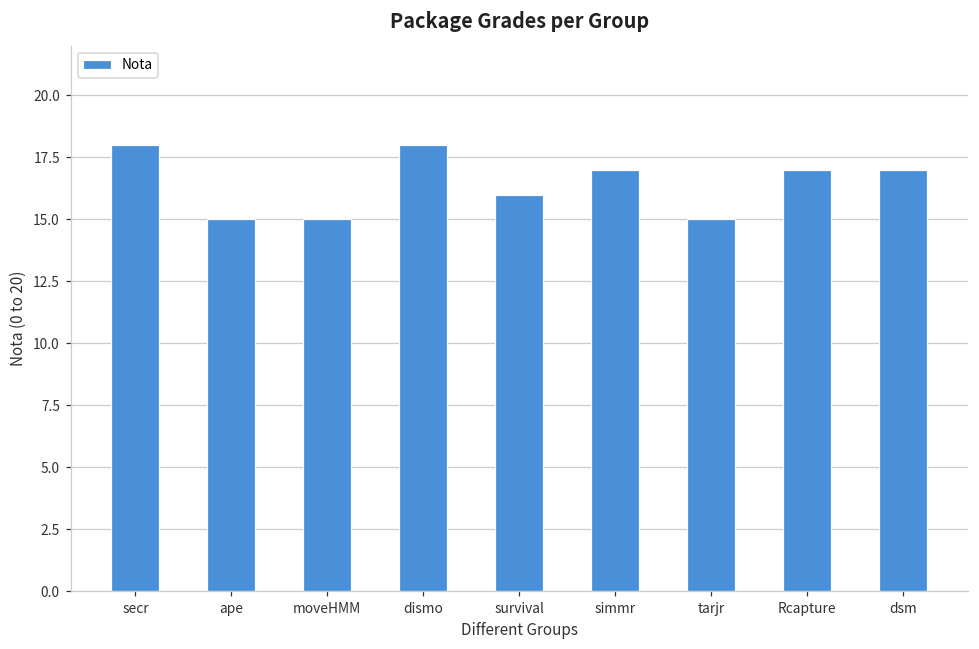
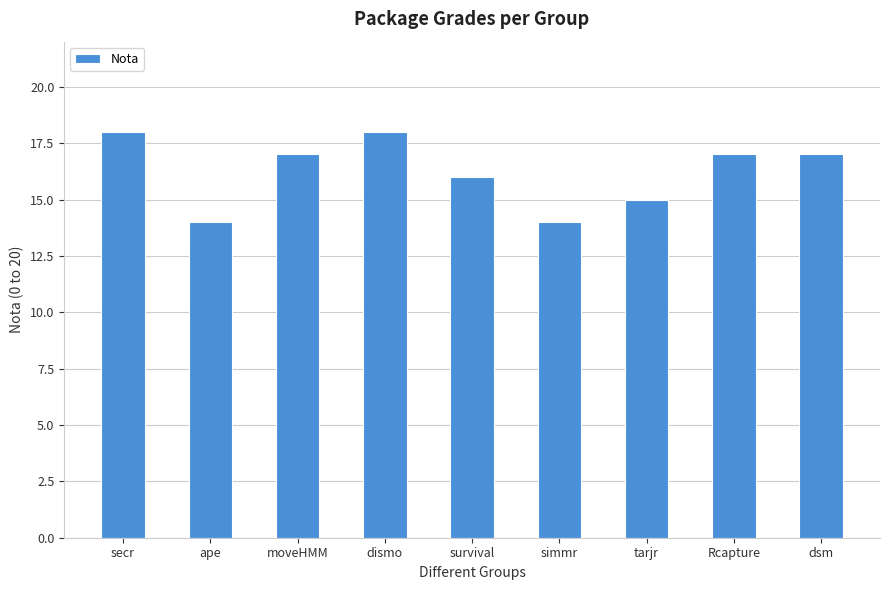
ape: 15 -> 14
moveHMM: 15 -> 17
simmr: 17 -> 14
